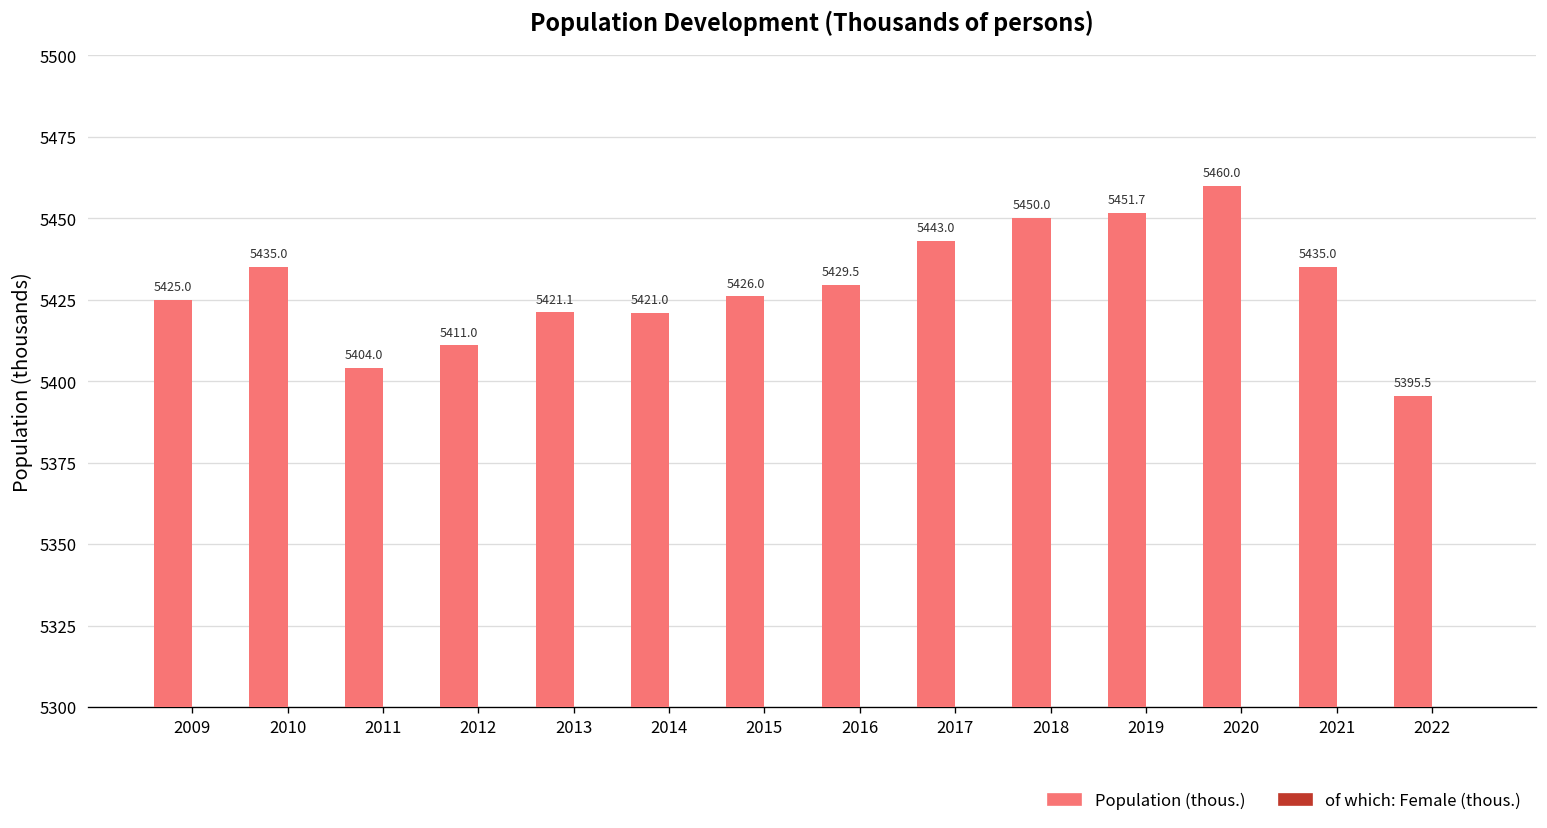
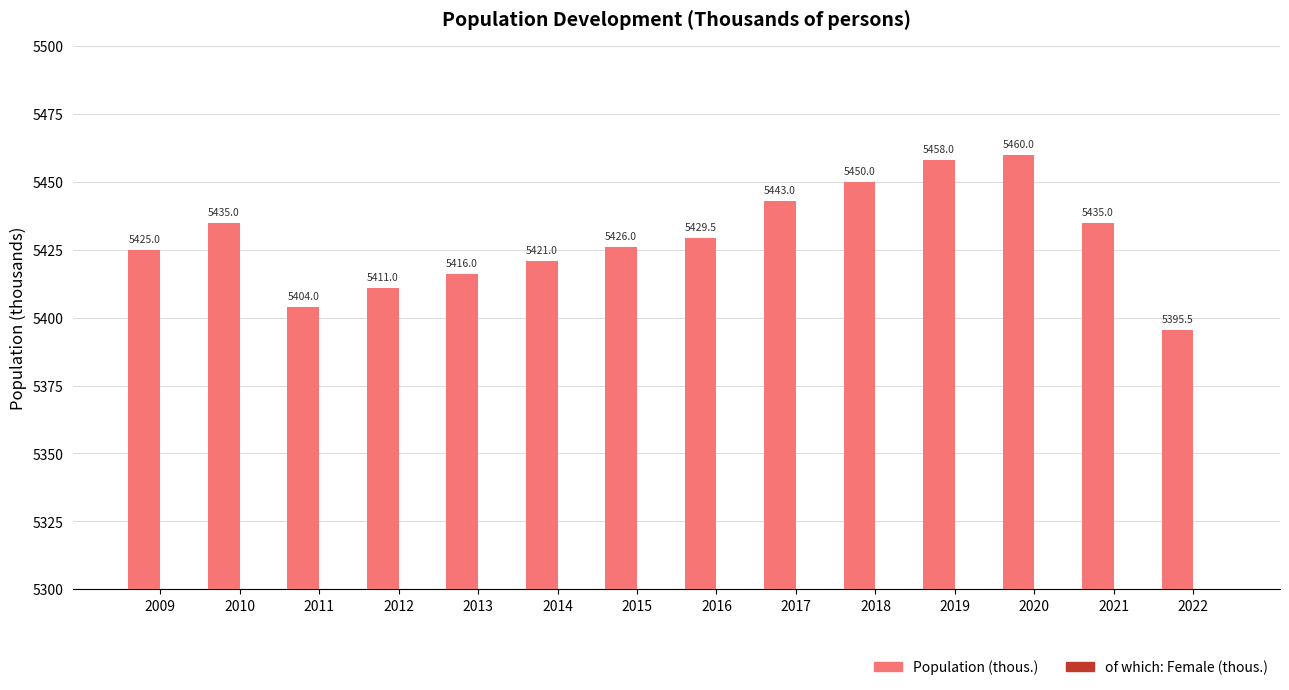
Population (thous.), 2013: 5421.1 -> 5416.0
Population (thous.), 2019: 5451.7 -> 5458.0
